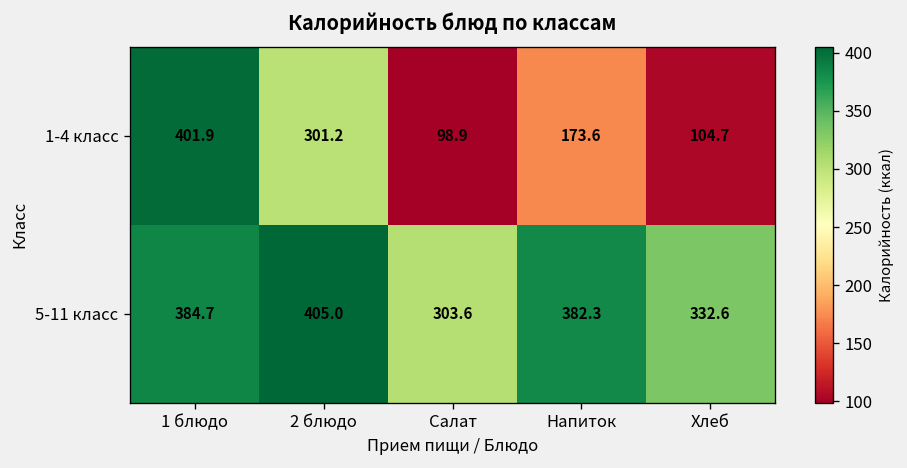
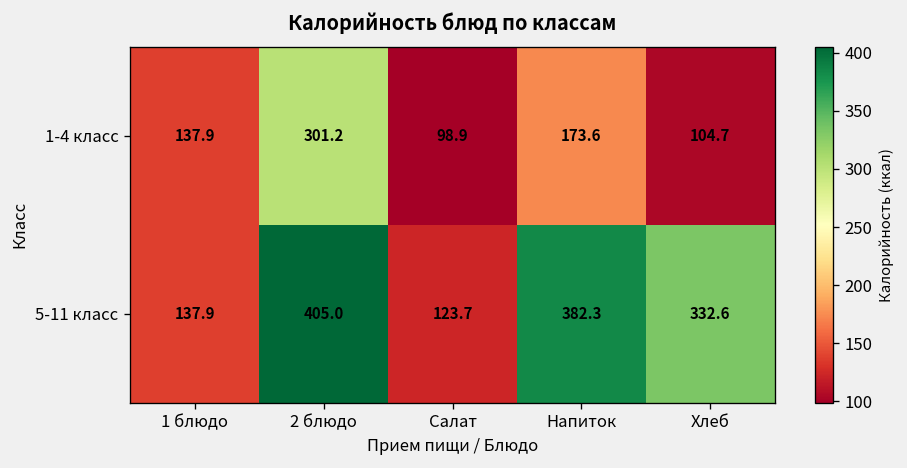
1-4 класс, 1 блюдо: 401.9 -> 137.9
5-11 класс, 1 блюдо: 384.7 -> 137.9
5-11 класс, Салат: 303.6 -> 123.7
